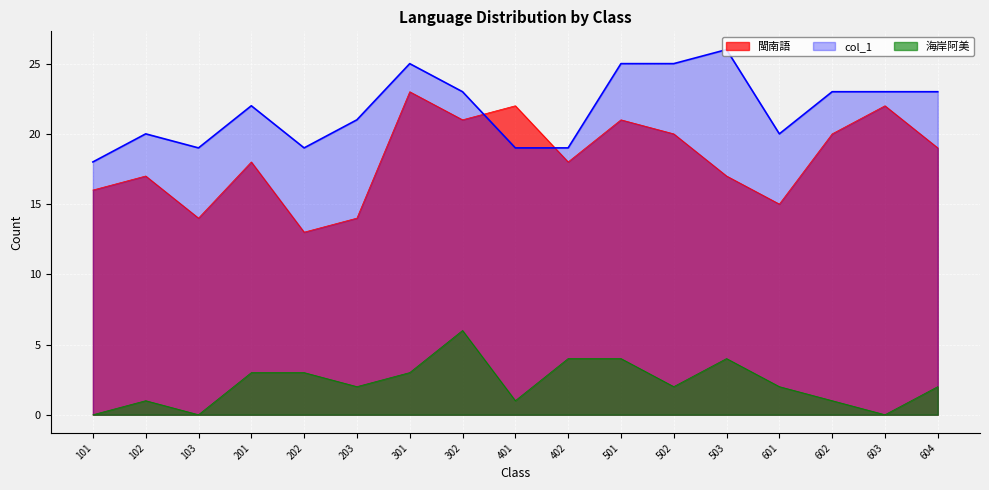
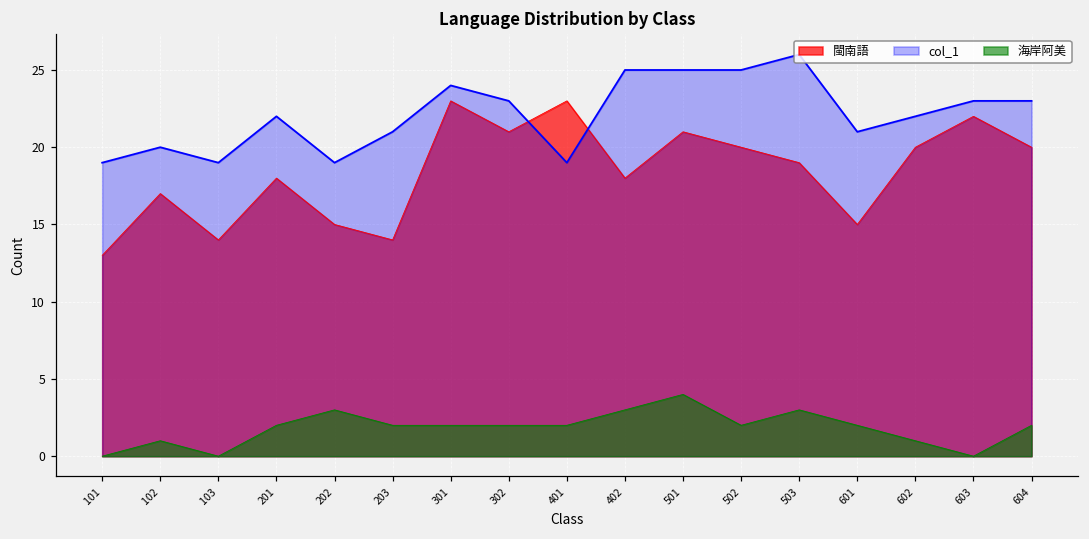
閩南語, 101: 16 -> 13
col_1, 101: 18 -> 19
海岸阿美, 201: 3 -> 2
閩南語, 202: 13 -> 15
col_1, 301: 25 -> 24
海岸阿美, 301: 3 -> 2
海岸阿美, 302: 6 -> 2
閩南語, 401: 22 -> 23
海岸阿美, 401: 1 -> 2
col_1, 402: 19 -> 25
海岸阿美, 402: 4 -> 3
閩南語, 503: 17 -> 19
海岸阿美, 503: 4 -> 3
col_1, 601: 20 -> 21
col_1, 602: 23 -> 22
閩南語, 604: 19 -> 20
